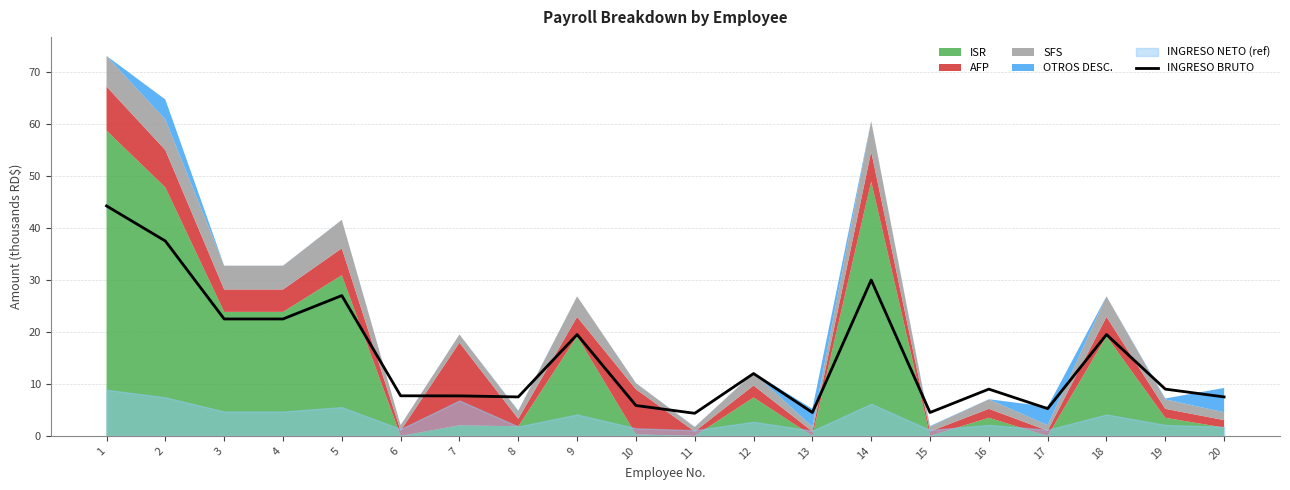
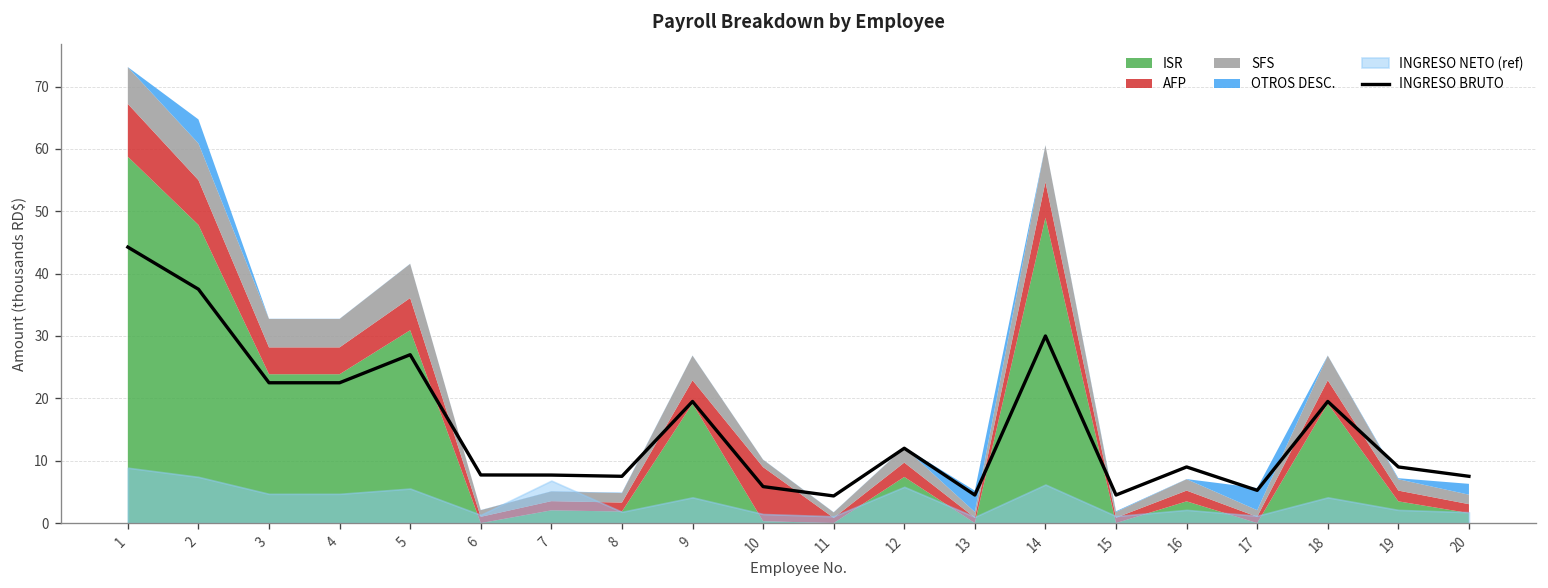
AFP, 7: 16 -> 1
INGRESO NETO (ref), 12: 3 -> 6
OTROS DESC., 20: 5 -> 2
